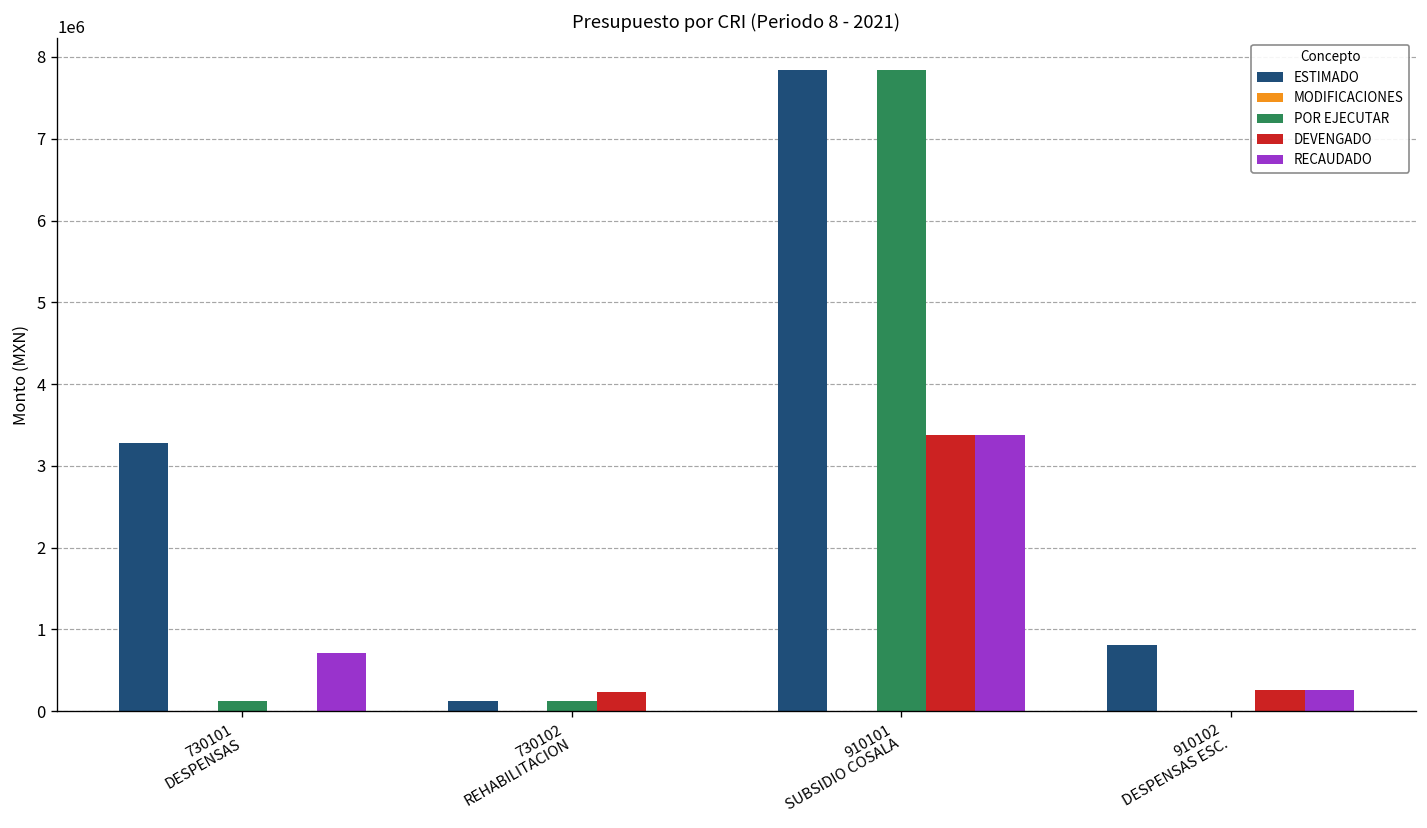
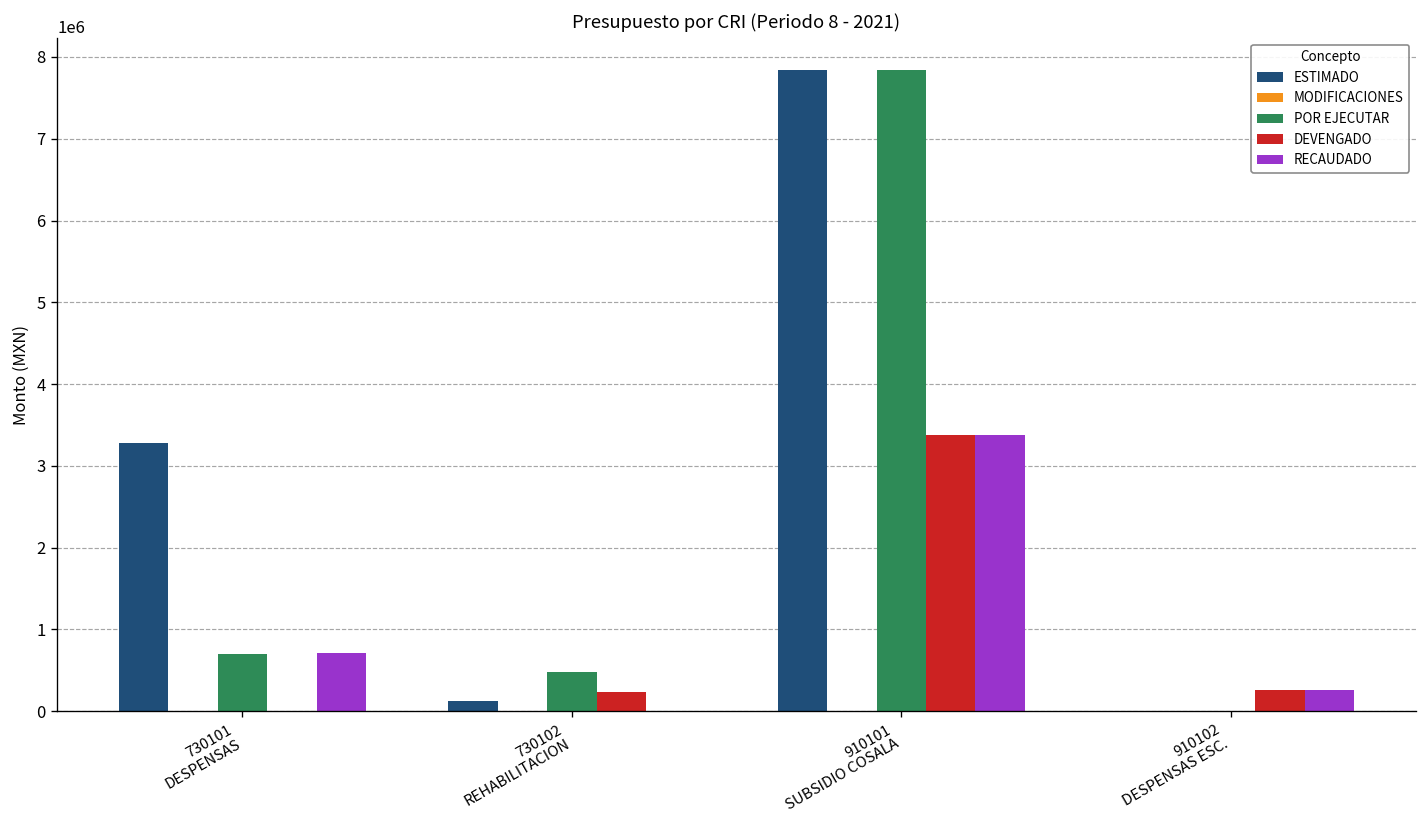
POR EJECUTAR, 730101 DESPENSAS: 100000 -> 700000
POR EJECUTAR, 730102 REHABILITACION: 100000 -> 500000
ESTIMADO, 910102 DESPENSAS ESC.: 800000 -> 0
